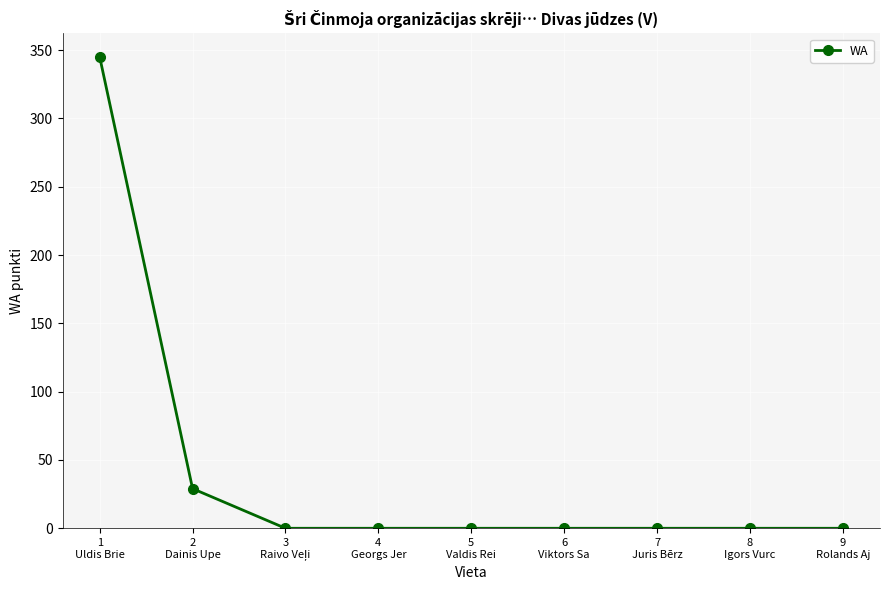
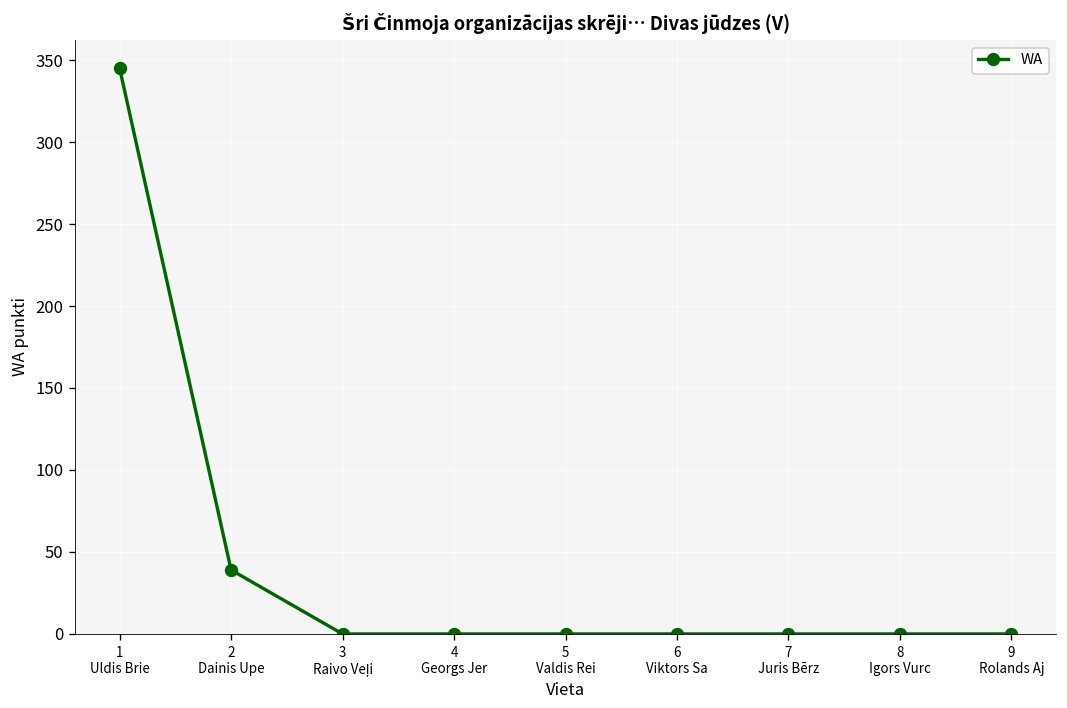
2 Dainis Upe: 29 -> 39
